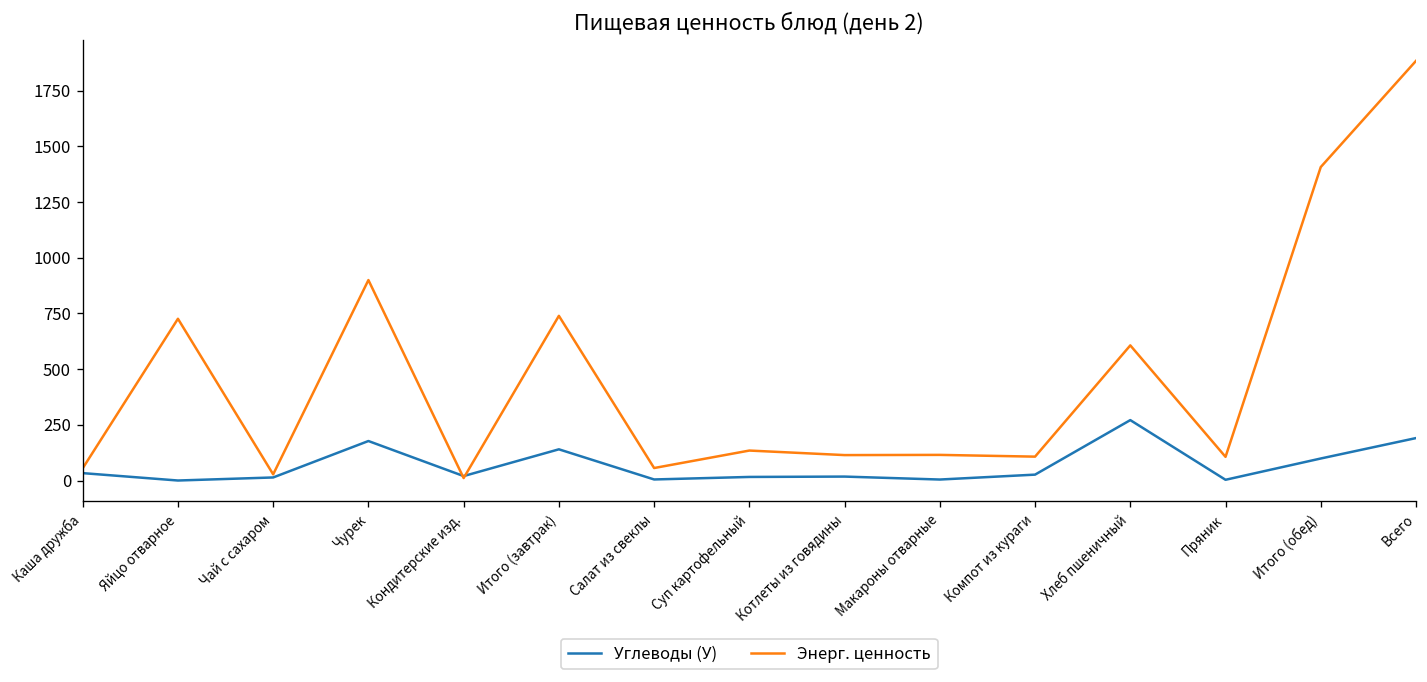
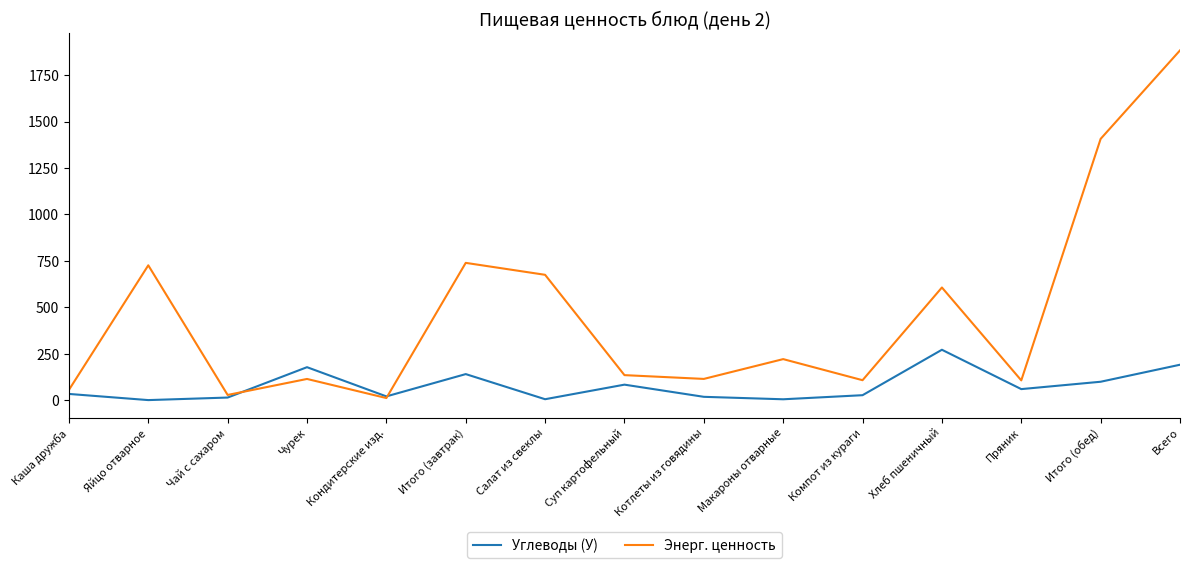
Энерг. ценность, Чурек: 900 -> 110
Энерг. ценность, Салат из свеклы: 60 -> 680
Углеводы (У), Суп картофельный: 20 -> 80
Энерг. ценность, Макароны отварные: 120 -> 220
Углеводы (У), Пряник: 0 -> 60
